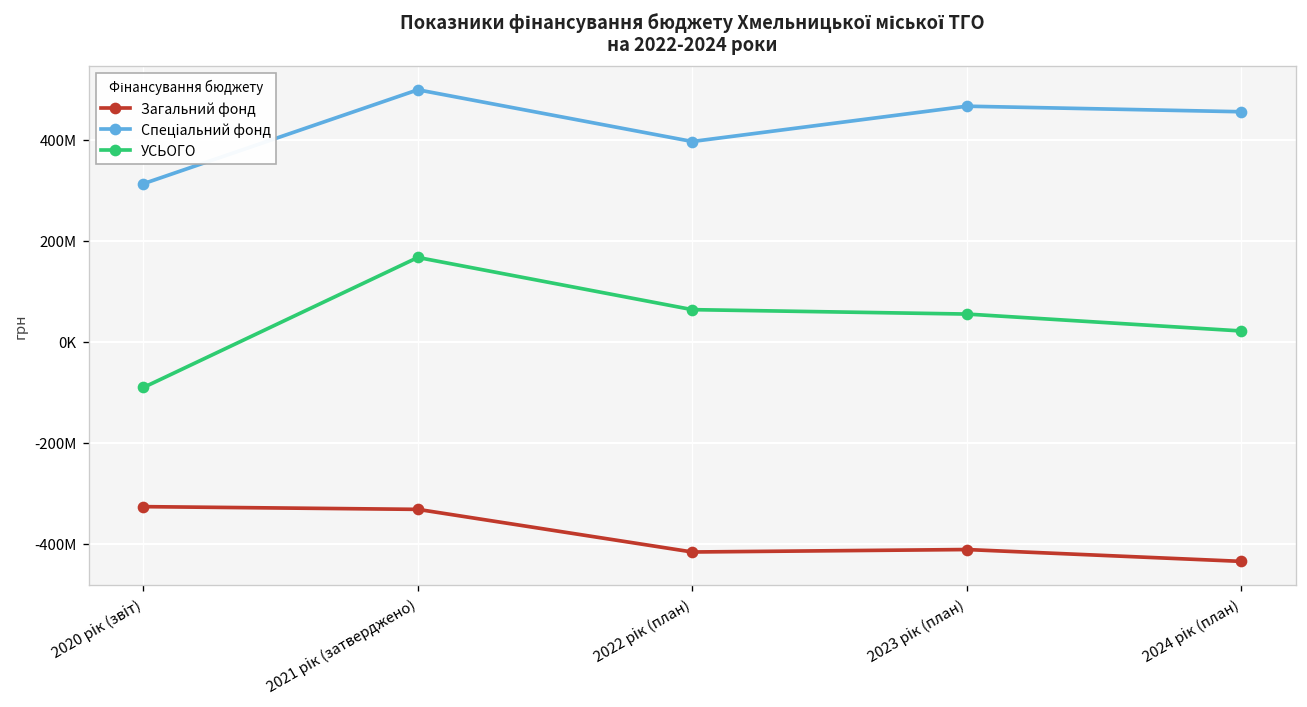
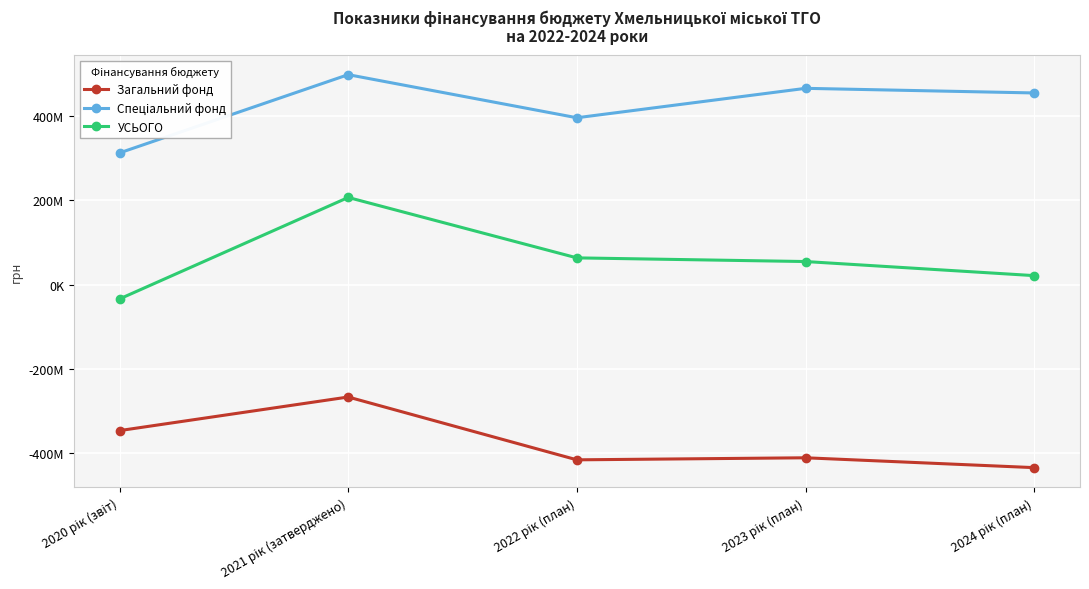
Загальний фонд, 2020 рік (звіт): -330000000 -> -350000000
УСЬОГО, 2020 рік (звіт): -90000000 -> -30000000
Загальний фонд, 2021 рік (затверджено): -330000000 -> -270000000
УСЬОГО, 2021 рік (затверджено): 170000000 -> 210000000
